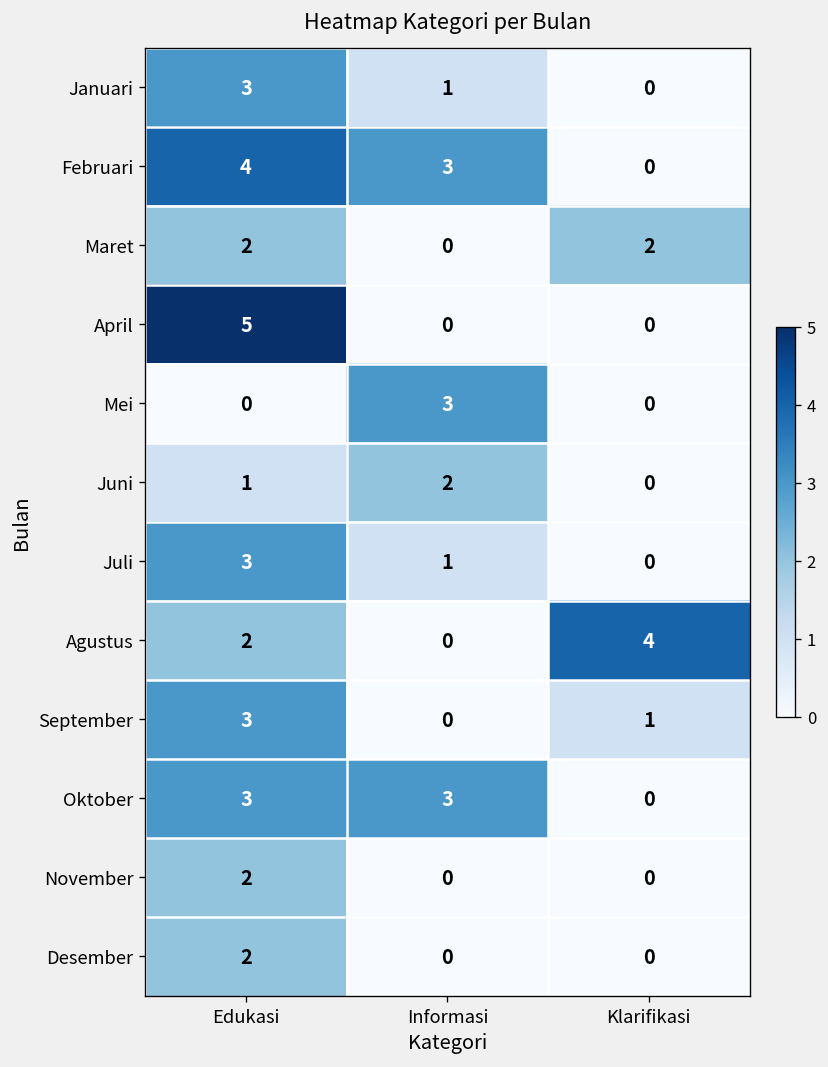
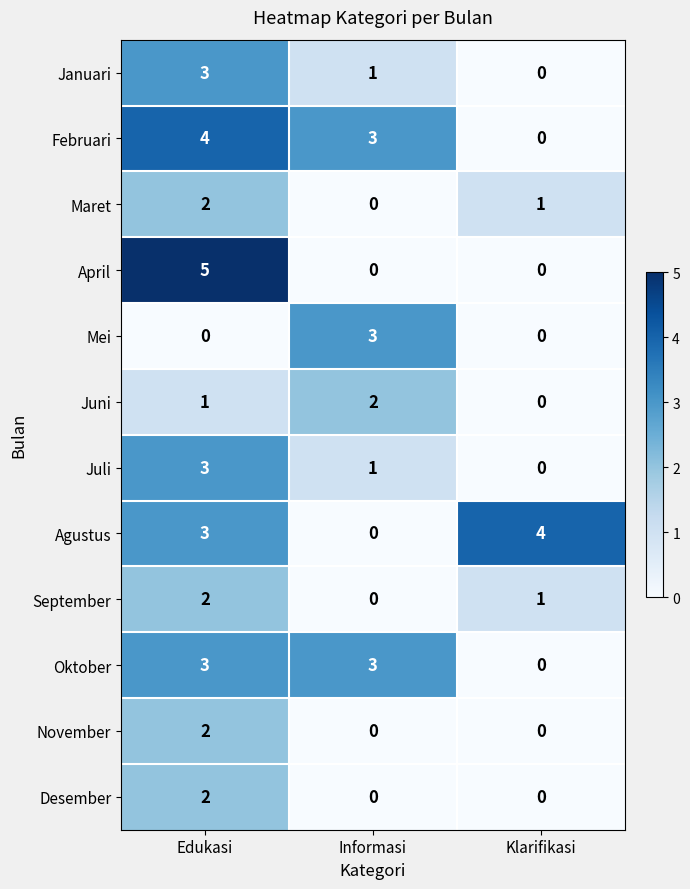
Maret, Klarifikasi: 2 -> 1
Agustus, Edukasi: 2 -> 3
September, Edukasi: 3 -> 2
